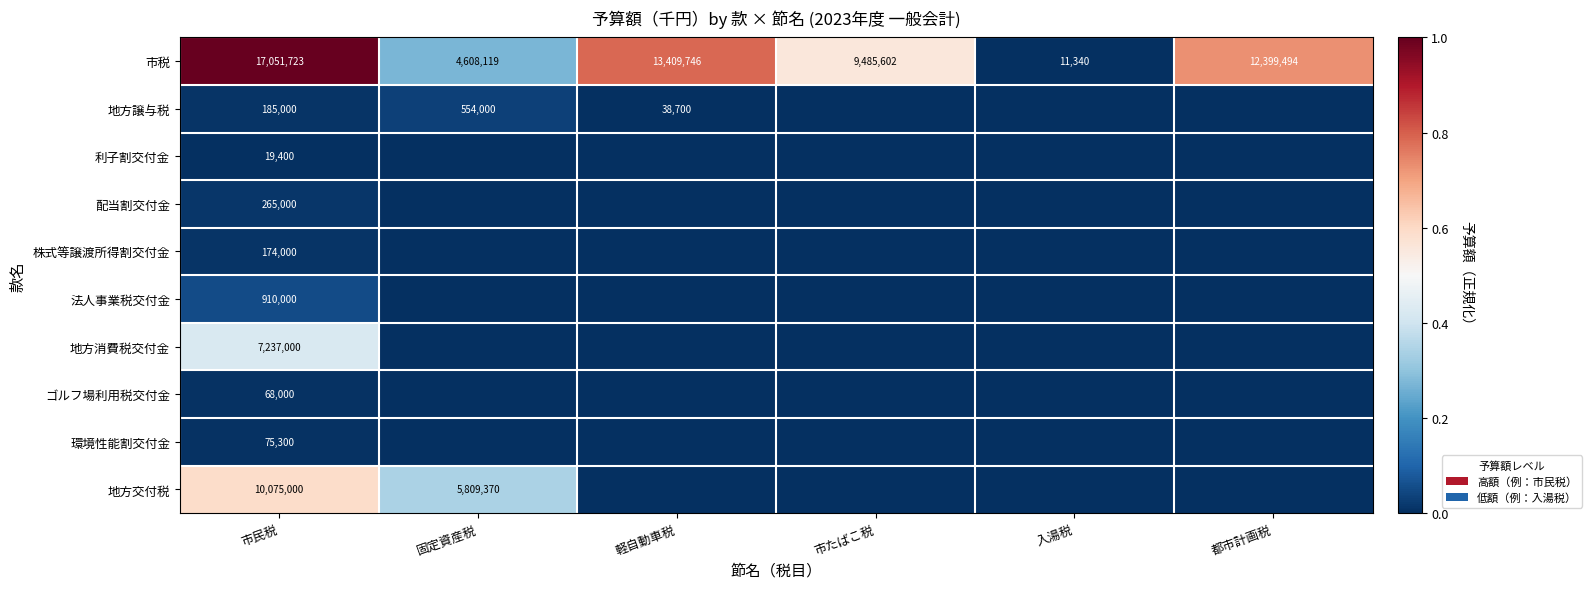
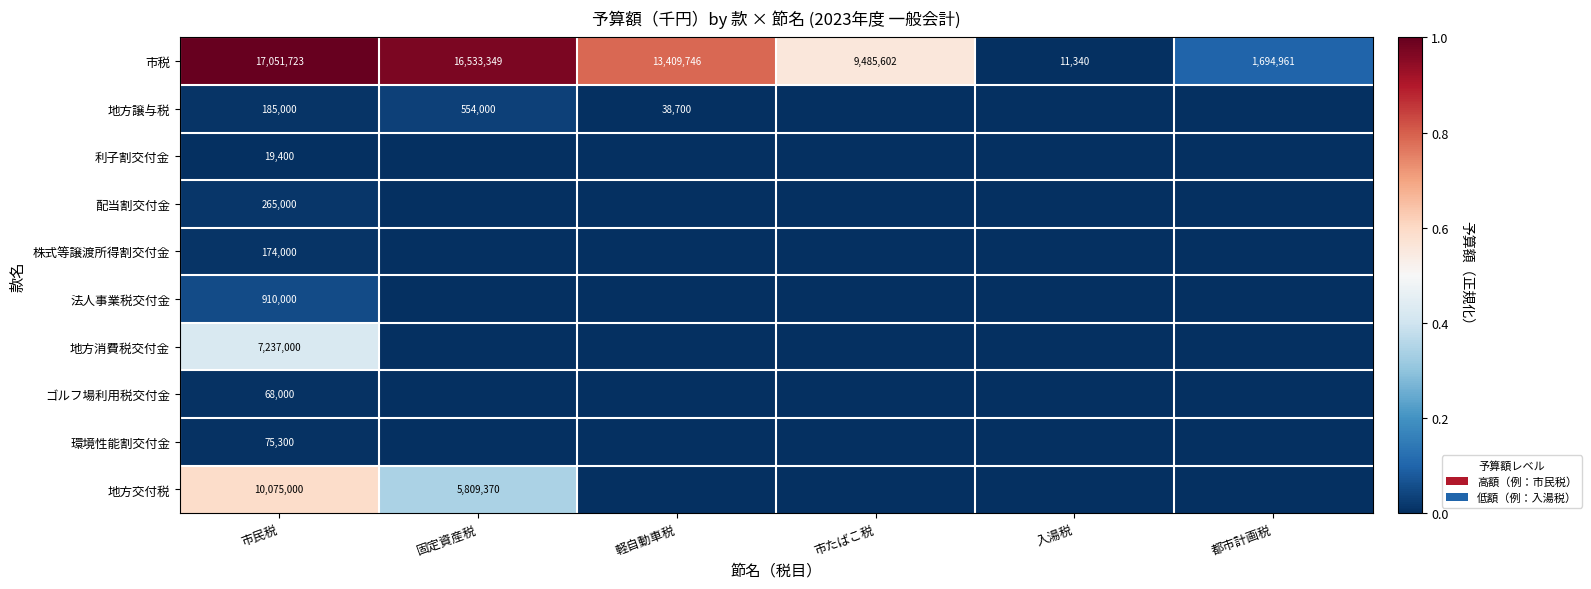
市税, 固定資産税: 4,608,119 -> 16,533,349
市税, 都市計画税: 12,399,494 -> 1,694,961
